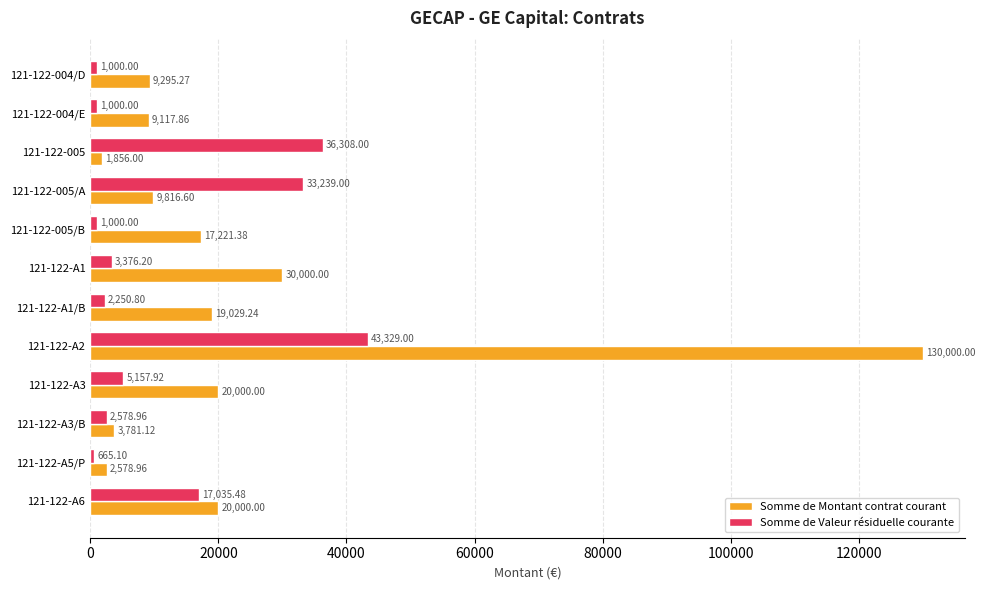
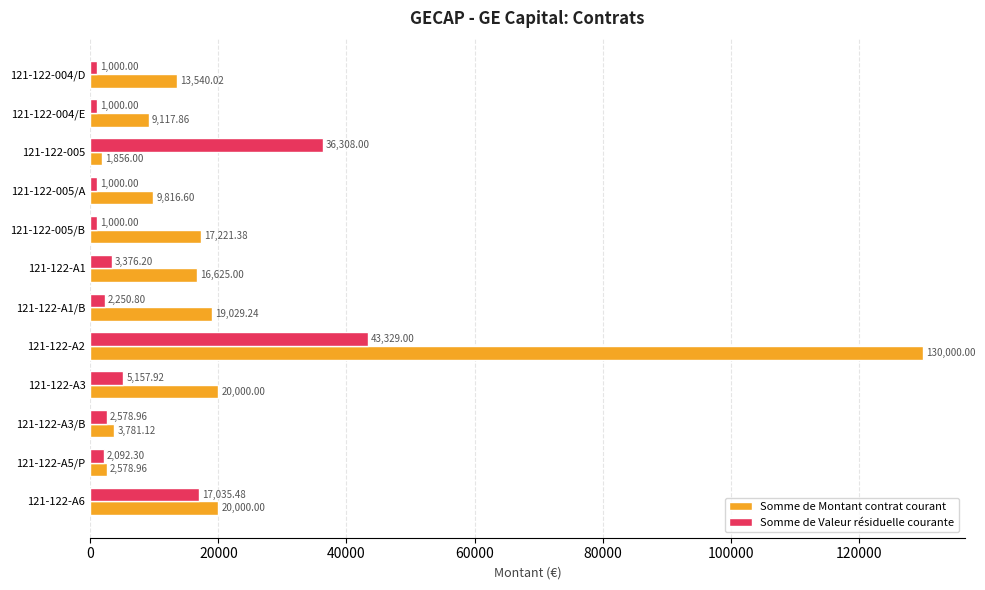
Somme de Montant contrat courant, 121-122-004/D: 9,295.27 -> 13,540.02
Somme de Valeur résiduelle courante, 121-122-005/A: 33,239.00 -> 1,000.00
Somme de Montant contrat courant, 121-122-A1: 30,000.00 -> 16,625.00
Somme de Valeur résiduelle courante, 121-122-A5/P: 665.10 -> 2,092.30
